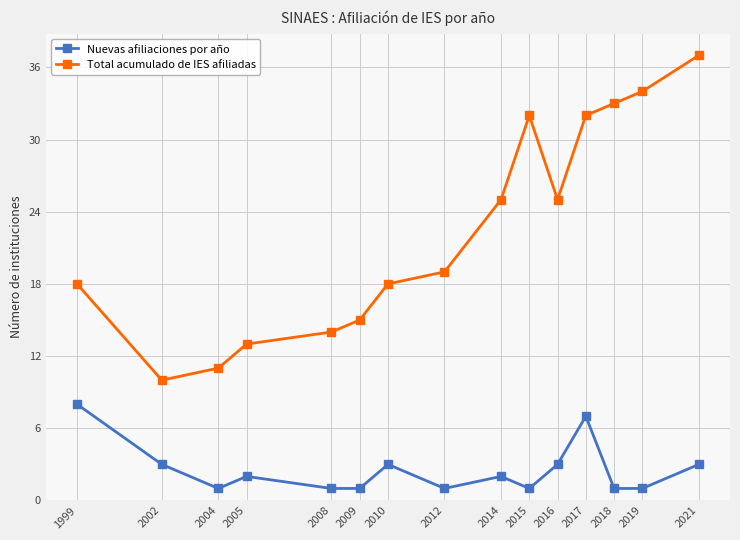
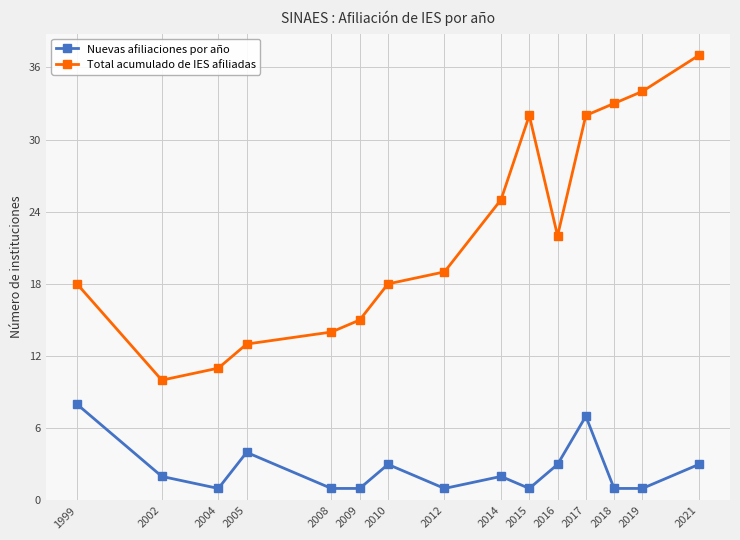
Nuevas afiliaciones por año, 2002: 3 -> 2
Nuevas afiliaciones por año, 2005: 2 -> 4
Total acumulado de IES afiliadas, 2016: 25 -> 22
